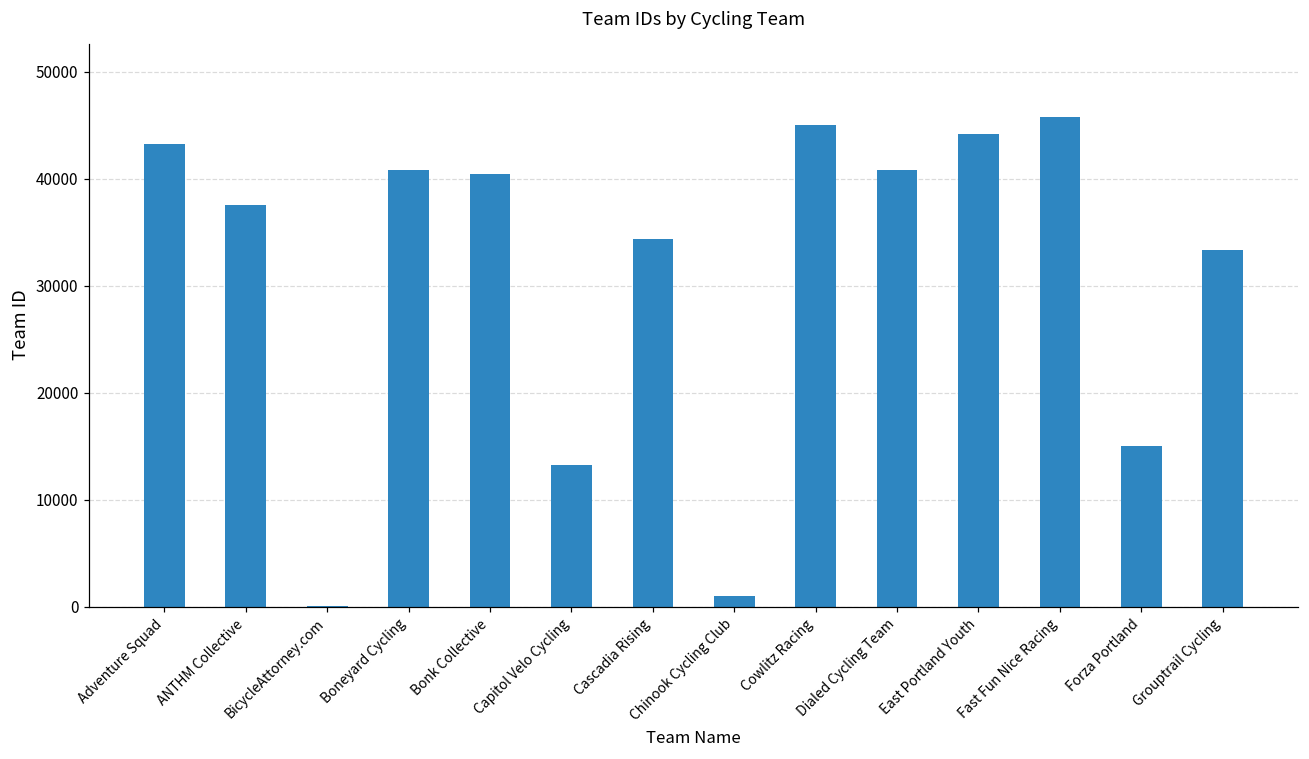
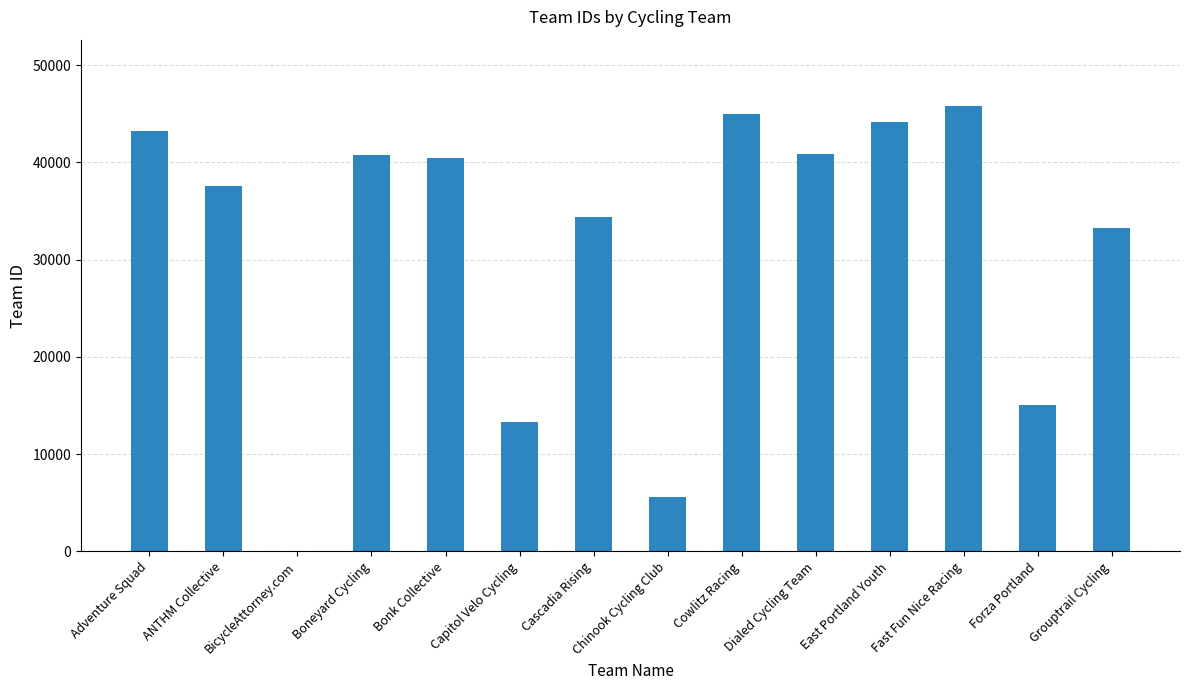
Chinook Cycling Club: 1000 -> 6000
